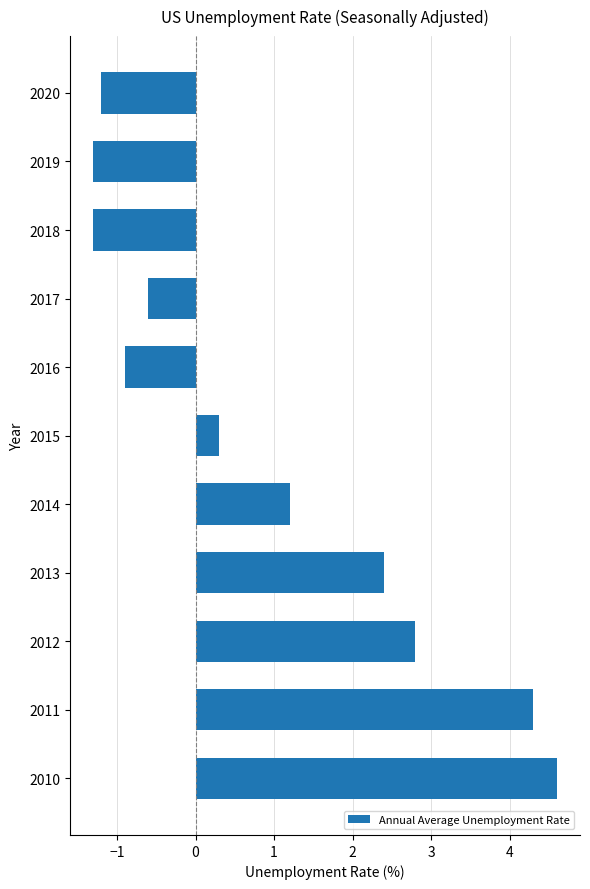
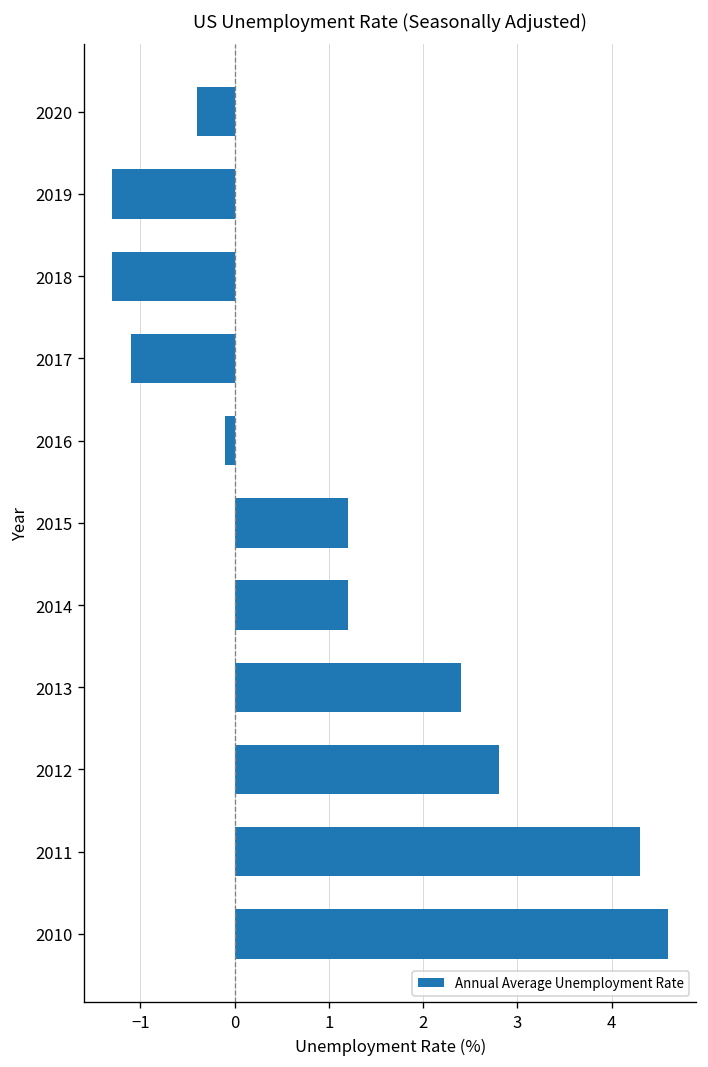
2020: -1.2 -> -0.4
2017: -0.6 -> -1.1
2016: -0.9 -> -0.1
2015: 0.3 -> 1.2
